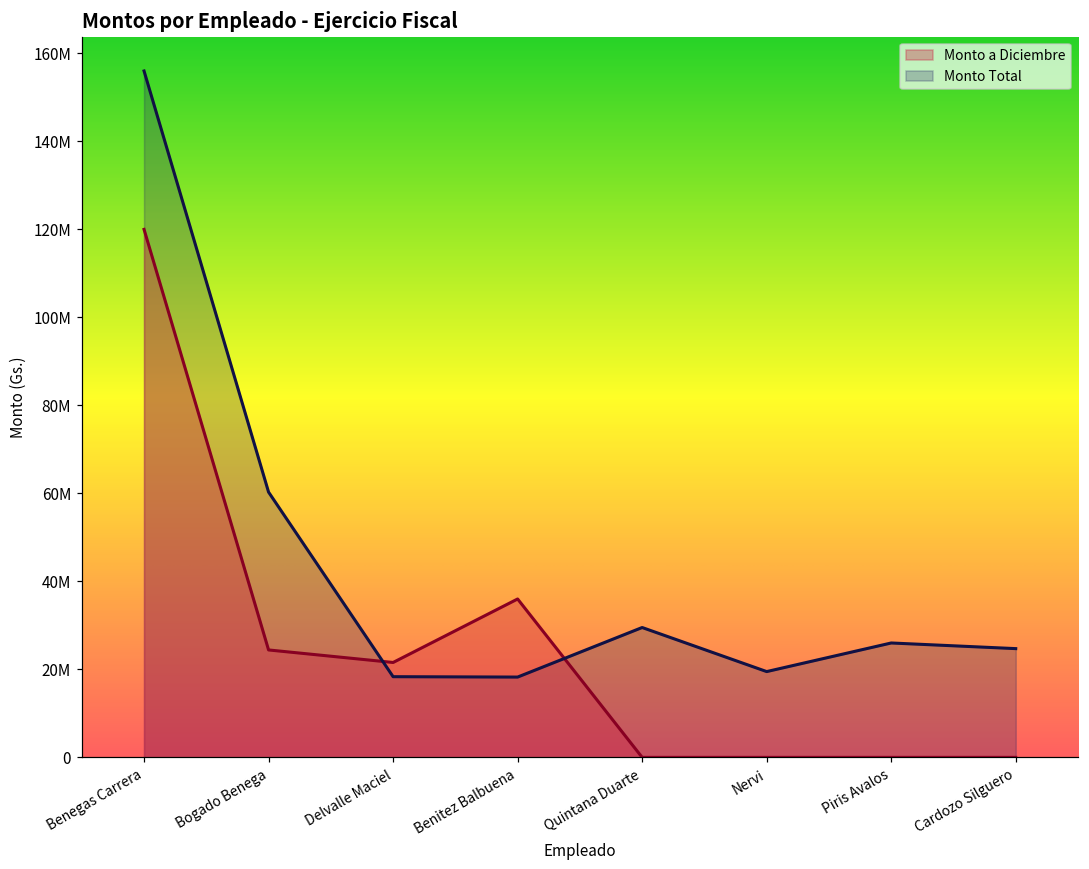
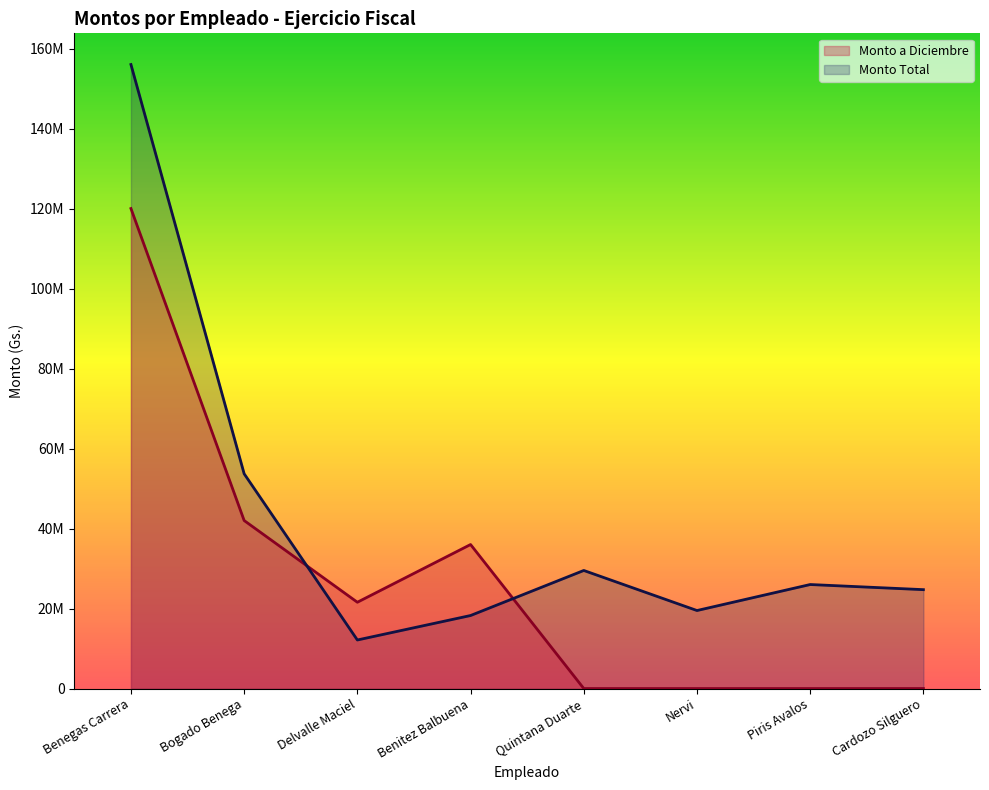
Monto a Diciembre, Bogado Benega: 24000000 -> 42000000
Monto Total, Bogado Benega: 60000000 -> 54000000
Monto Total, Delvalle Maciel: 18000000 -> 12000000
